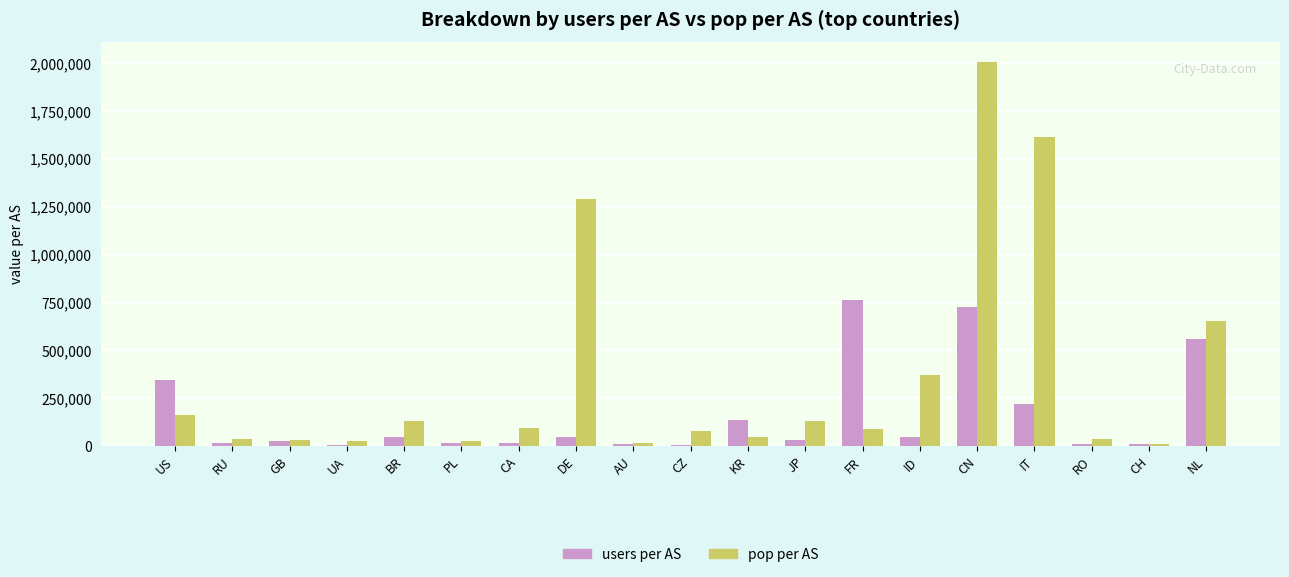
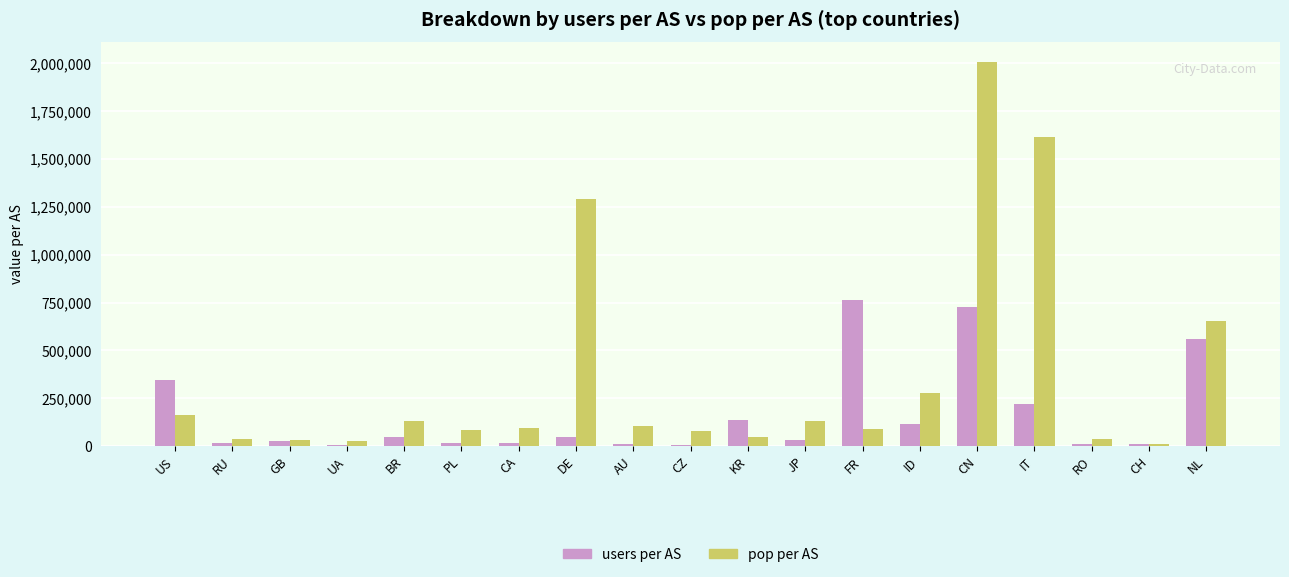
pop per AS, PL: 20,000 -> 80,000
pop per AS, AU: 20,000 -> 100,000
users per AS, ID: 50,000 -> 120,000
pop per AS, ID: 370,000 -> 280,000
